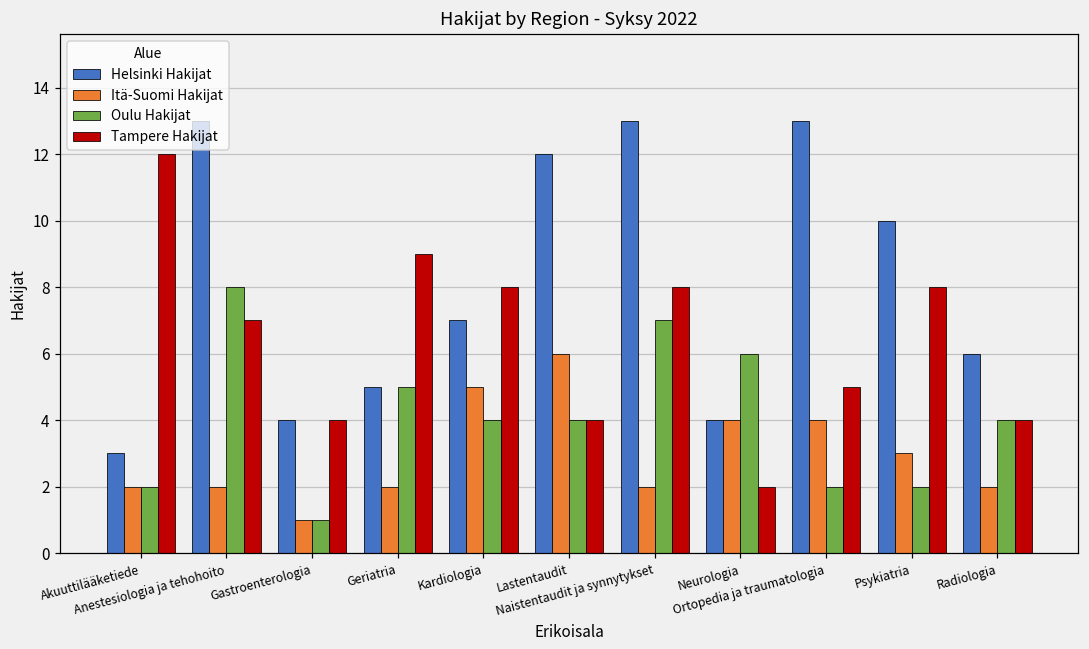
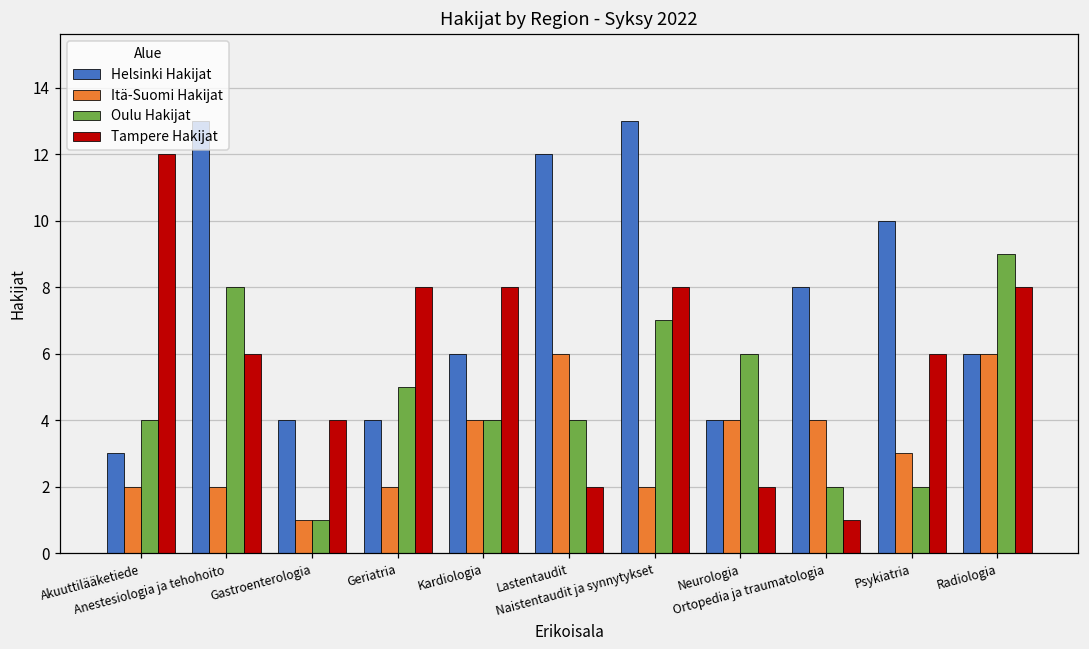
Oulu Hakijat, Akuuttilääketiede: 2 -> 4
Tampere Hakijat, Anestesiologia ja tehohoito: 7 -> 6
Helsinki Hakijat, Geriatria: 5 -> 4
Tampere Hakijat, Geriatria: 9 -> 8
Helsinki Hakijat, Kardiologia: 7 -> 6
Itä-Suomi Hakijat, Kardiologia: 5 -> 4
Tampere Hakijat, Lastentaudit: 4 -> 2
Helsinki Hakijat, Ortopedia ja traumatologia: 13 -> 8
Tampere Hakijat, Ortopedia ja traumatologia: 5 -> 1
Tampere Hakijat, Psykiatria: 8 -> 6
Itä-Suomi Hakijat, Radiologia: 2 -> 6
Oulu Hakijat, Radiologia: 4 -> 9
Tampere Hakijat, Radiologia: 4 -> 8
